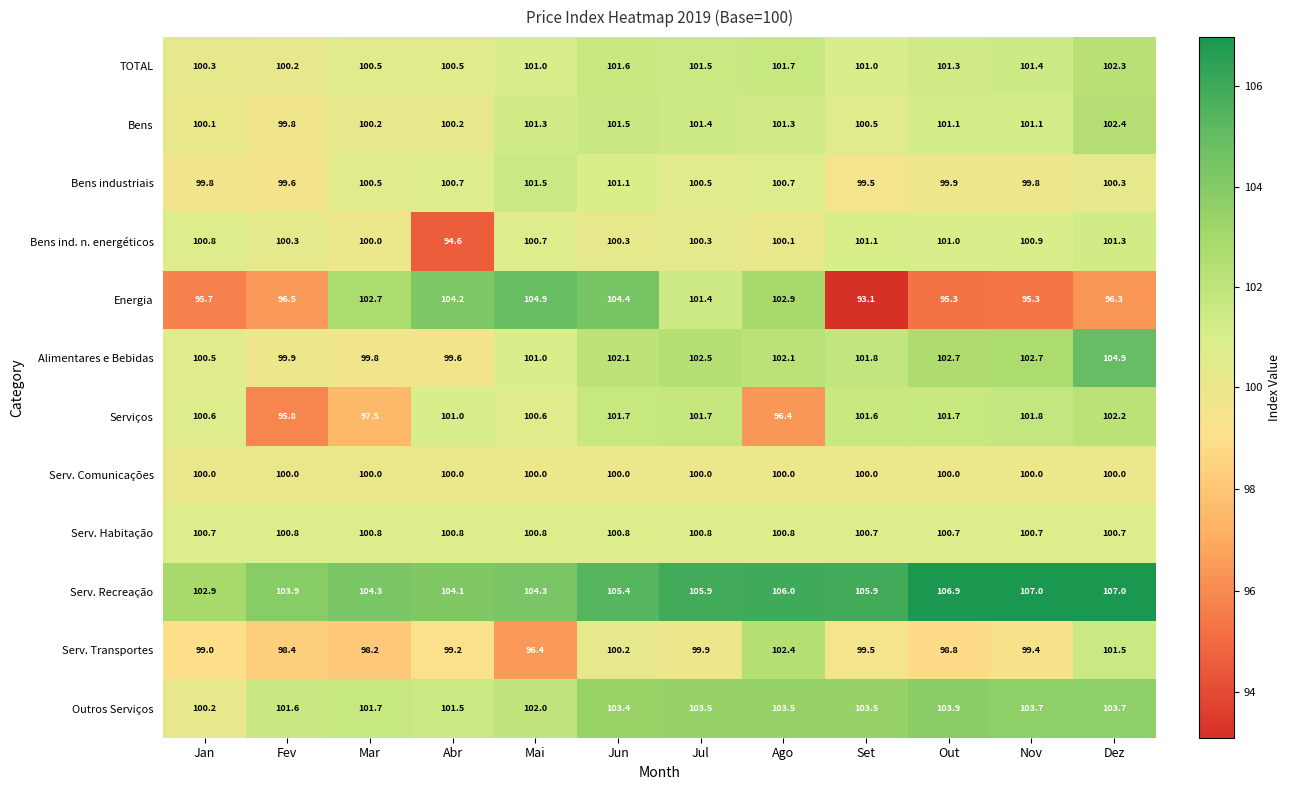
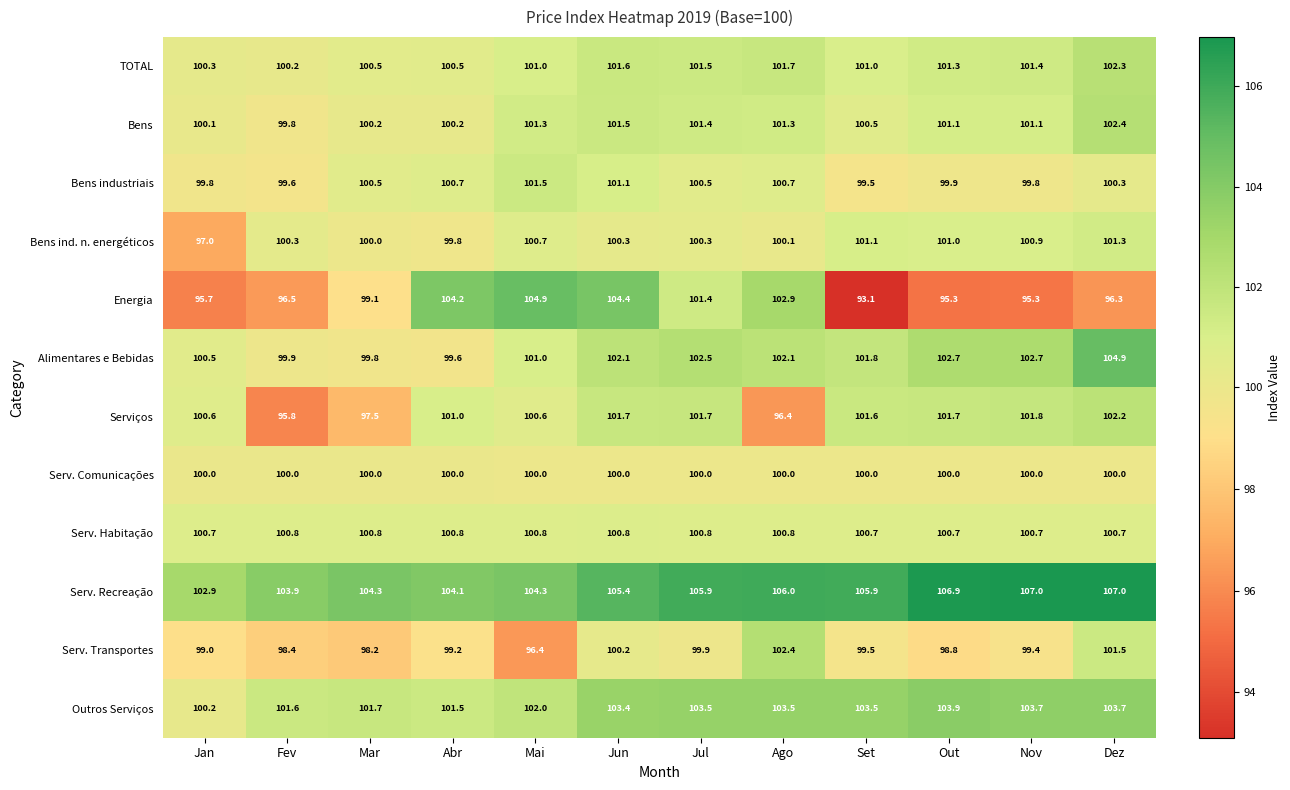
Bens ind. n. energéticos, Jan: 100.8 -> 97.0
Bens ind. n. energéticos, Abr: 94.6 -> 99.8
Energia, Mar: 102.7 -> 99.1
